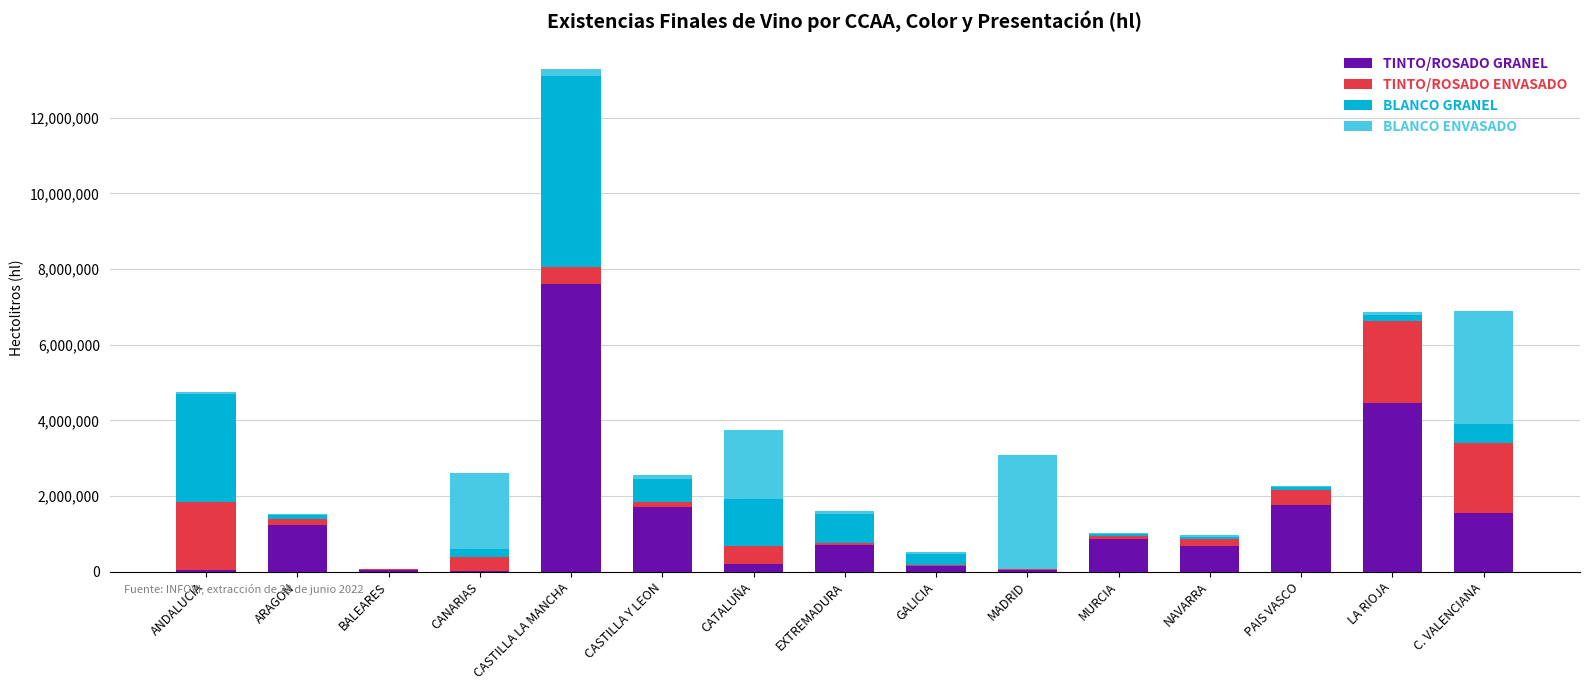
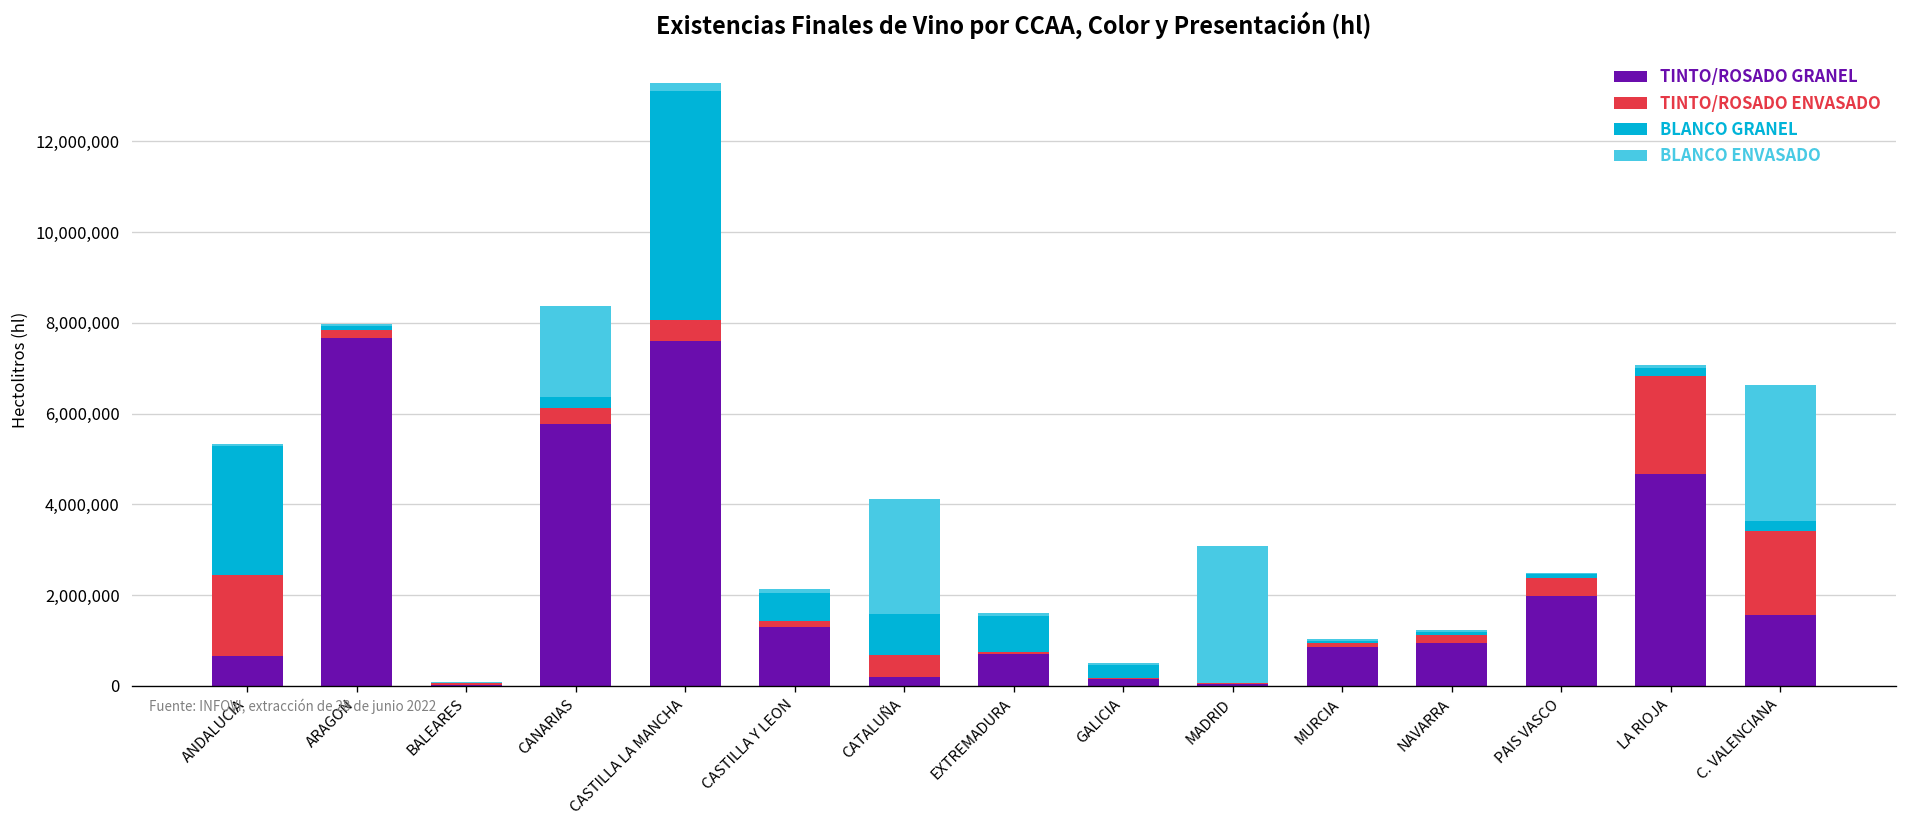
TINTO/ROSADO GRANEL, ANDALUCIA: 0 -> 600,000
TINTO/ROSADO GRANEL, ARAGON: 1,200,000 -> 7,700,000
TINTO/ROSADO GRANEL, CANARIAS: 0 -> 5,800,000
TINTO/ROSADO GRANEL, CASTILLA Y LEON: 1,700,000 -> 1,300,000
BLANCO GRANEL, CATALUÑA: 1,200,000 -> 900,000
BLANCO ENVASADO, CATALUÑA: 1,800,000 -> 2,500,000
TINTO/ROSADO GRANEL, NAVARRA: 700,000 -> 900,000
TINTO/ROSADO GRANEL, PAIS VASCO: 1,800,000 -> 2,000,000
TINTO/ROSADO GRANEL, LA RIOJA: 4,500,000 -> 4,700,000
BLANCO GRANEL, C. VALENCIANA: 500,000 -> 200,000
